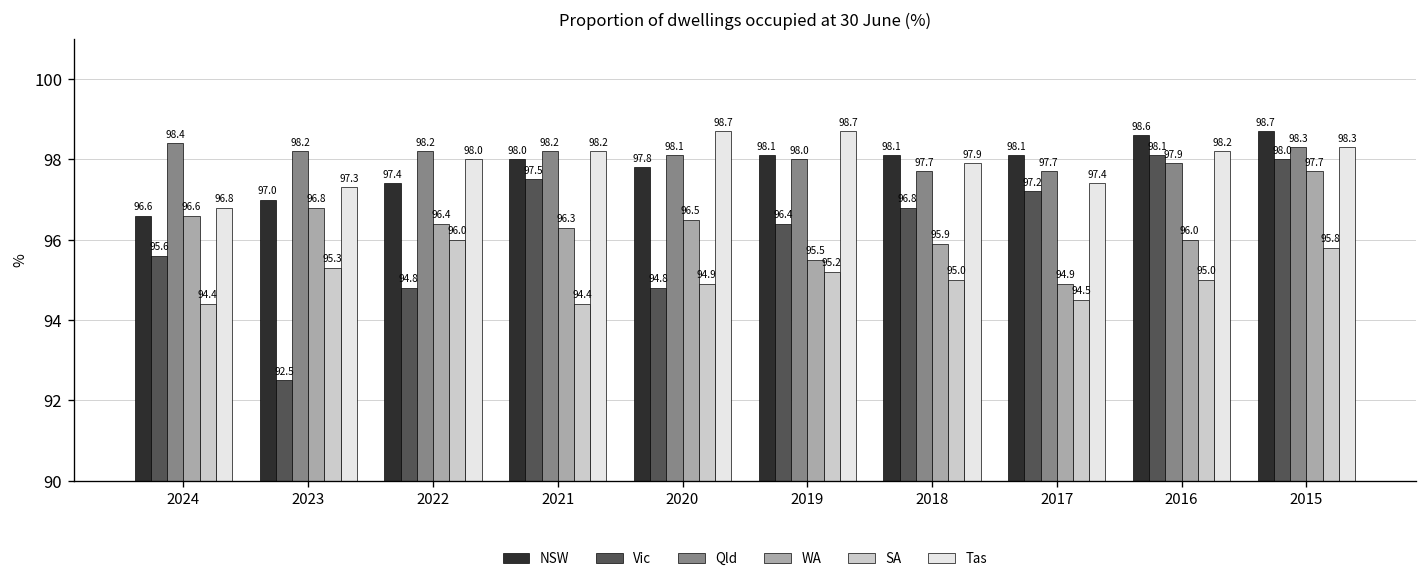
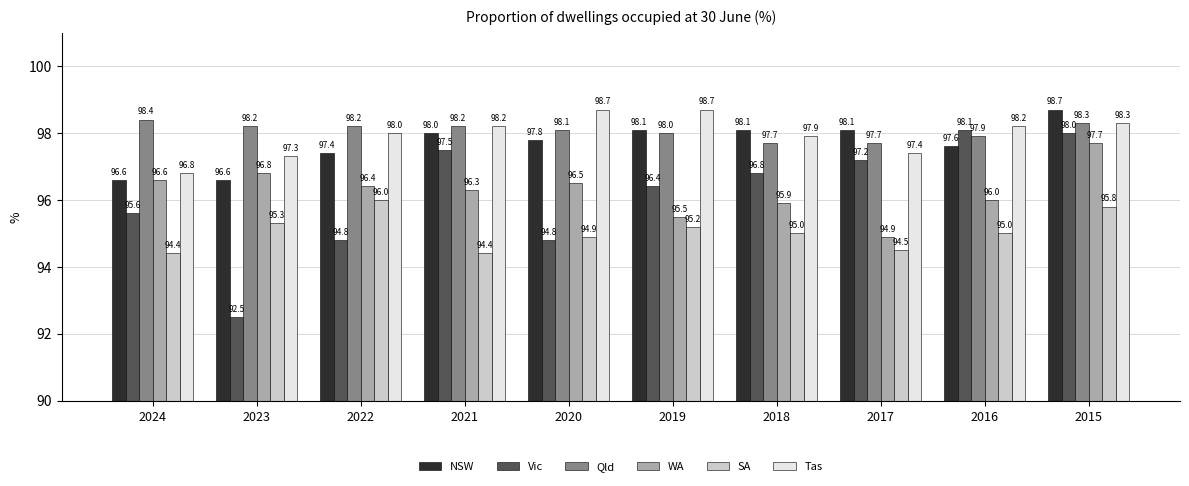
NSW, 2023: 97.0 -> 96.6
NSW, 2016: 98.6 -> 97.6
